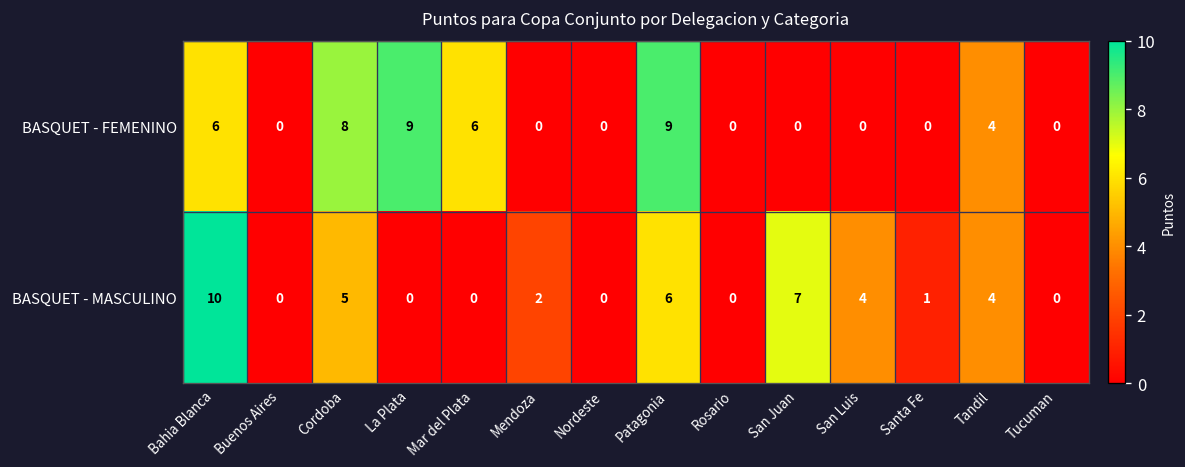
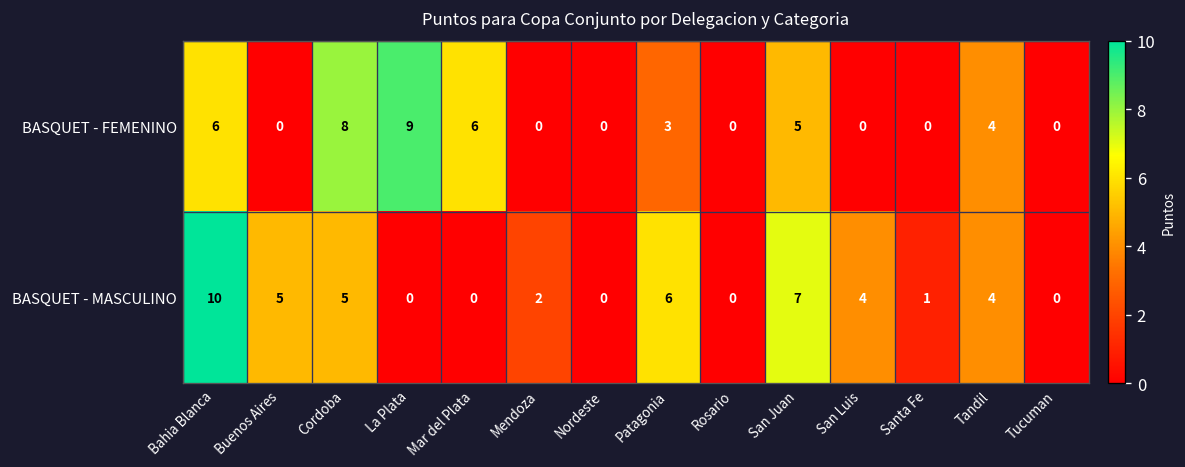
BASQUET - FEMENINO, Patagonia: 9 -> 3
BASQUET - FEMENINO, San Juan: 0 -> 5
BASQUET - MASCULINO, Buenos Aires: 0 -> 5
